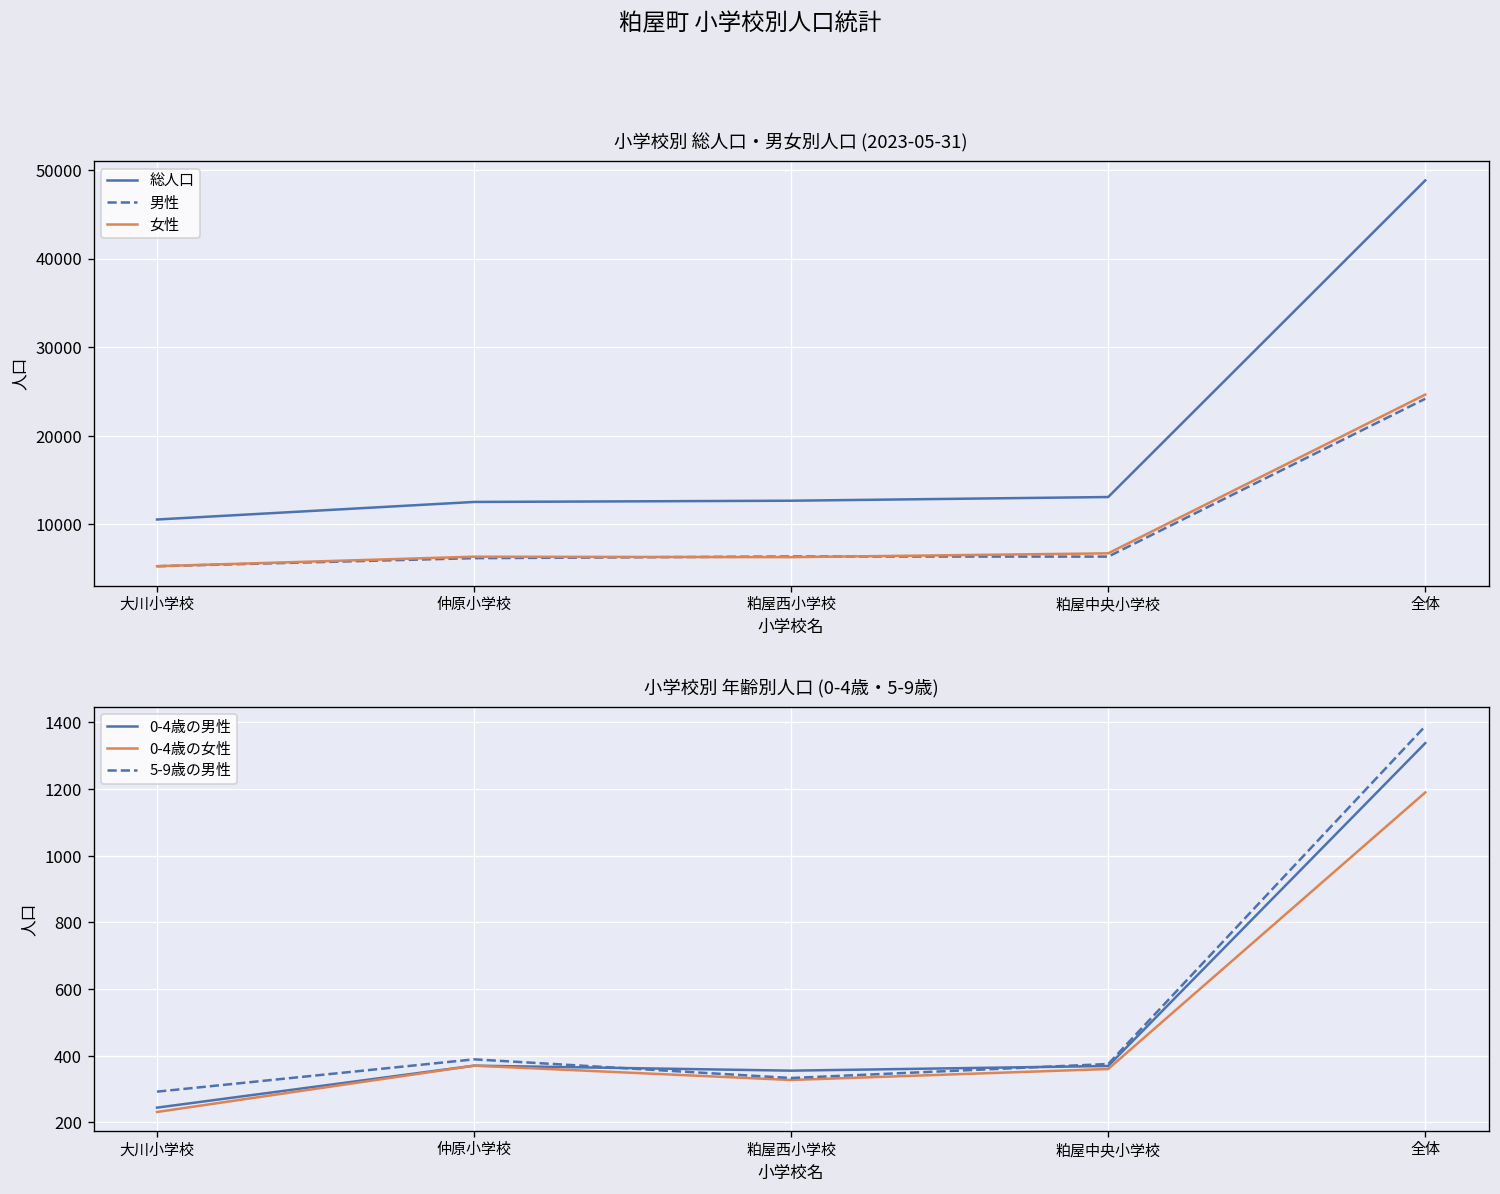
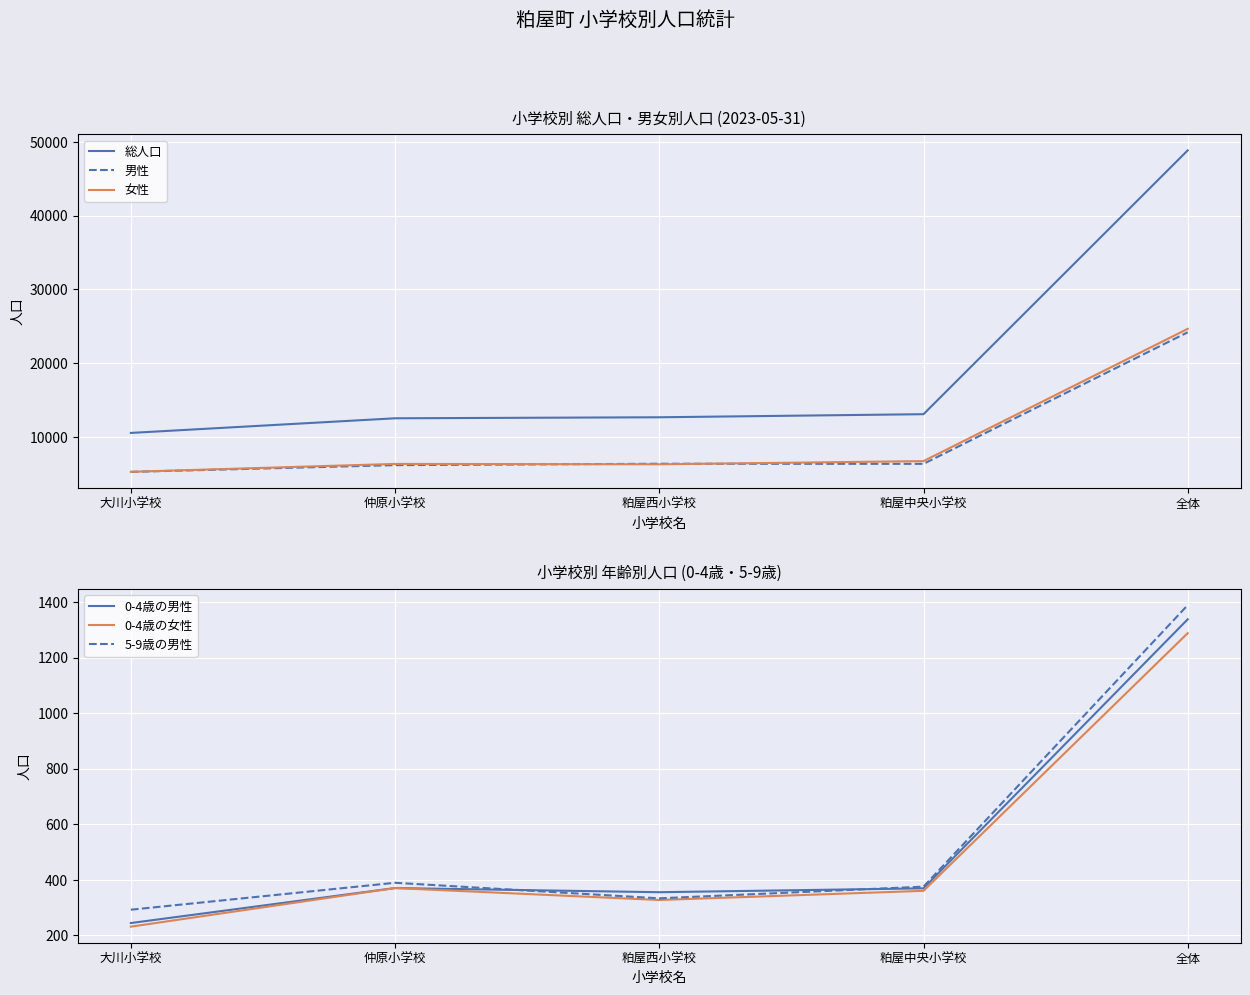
小学校別 年齢別人口 (0-4歳・5-9歳), 0-4歳の女性, 全体: 1190 -> 1290
